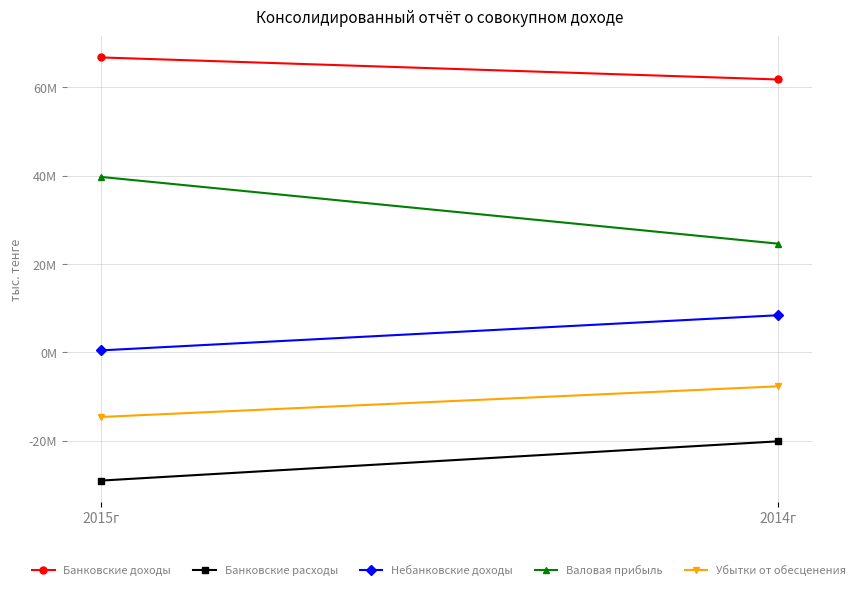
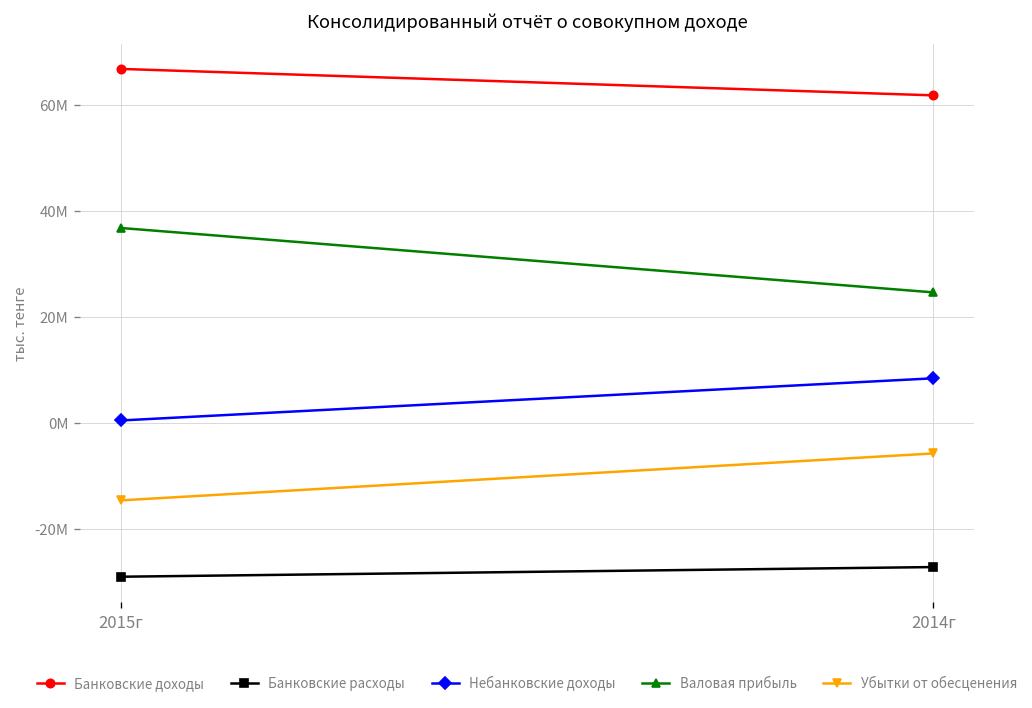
Валовая прибыль, 2015г: 40000000 -> 37000000
Банковские расходы, 2014г: -20000000 -> -27000000
Убытки от обесценения, 2014г: -8000000 -> -6000000
